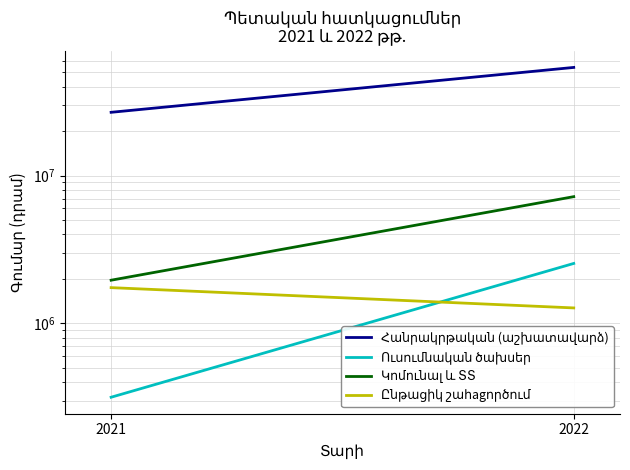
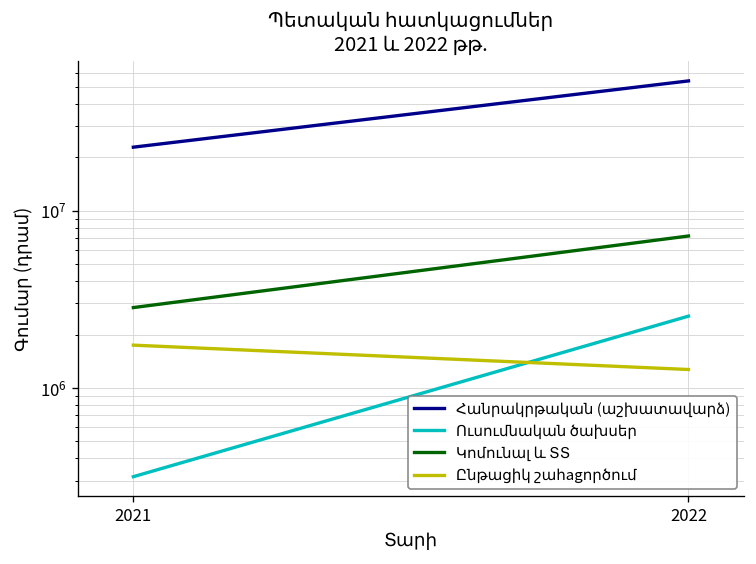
Հանրակրթական (աշխատավարձ), 2021: 27000000 -> 23000000
Կոմունալ և ՏՏ, 2021: 2000000 -> 2800000
